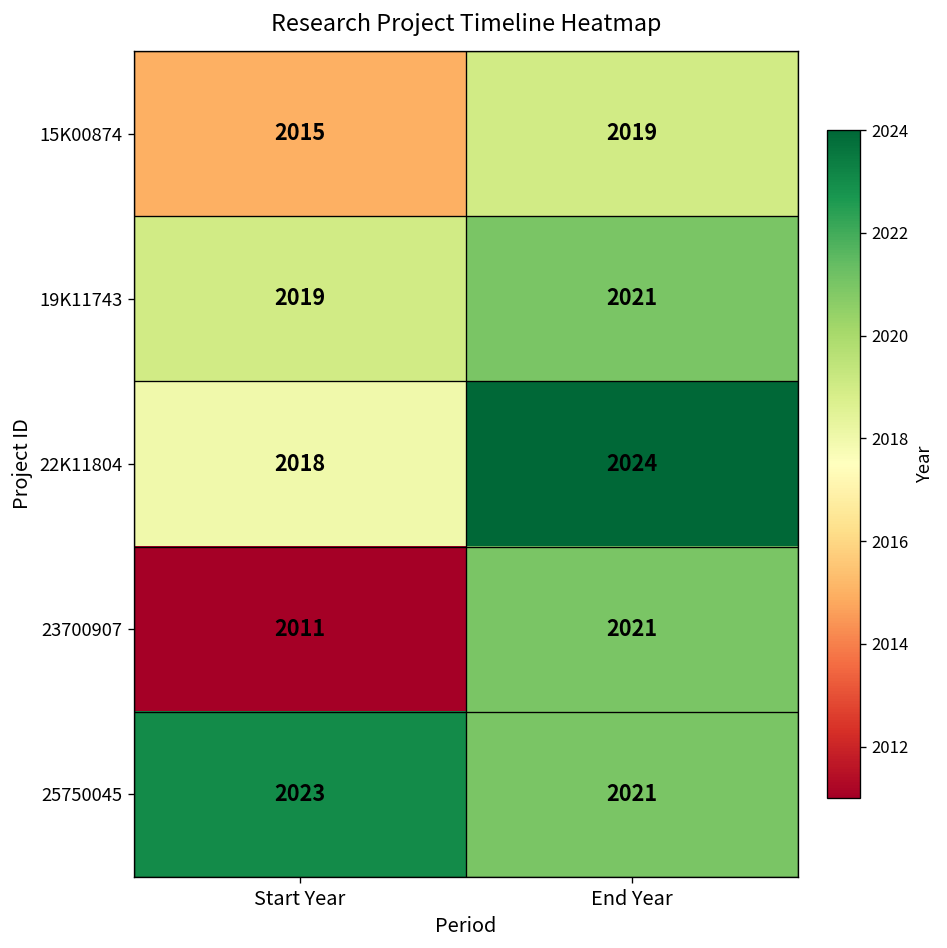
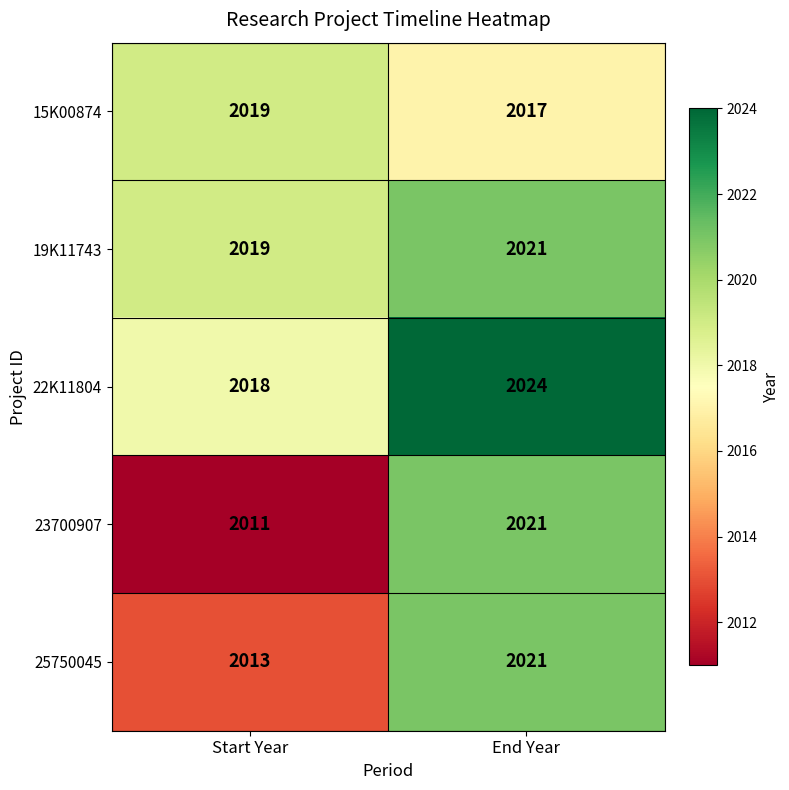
15K00874, Start Year: 2015 -> 2019
15K00874, End Year: 2019 -> 2017
25750045, Start Year: 2023 -> 2013
